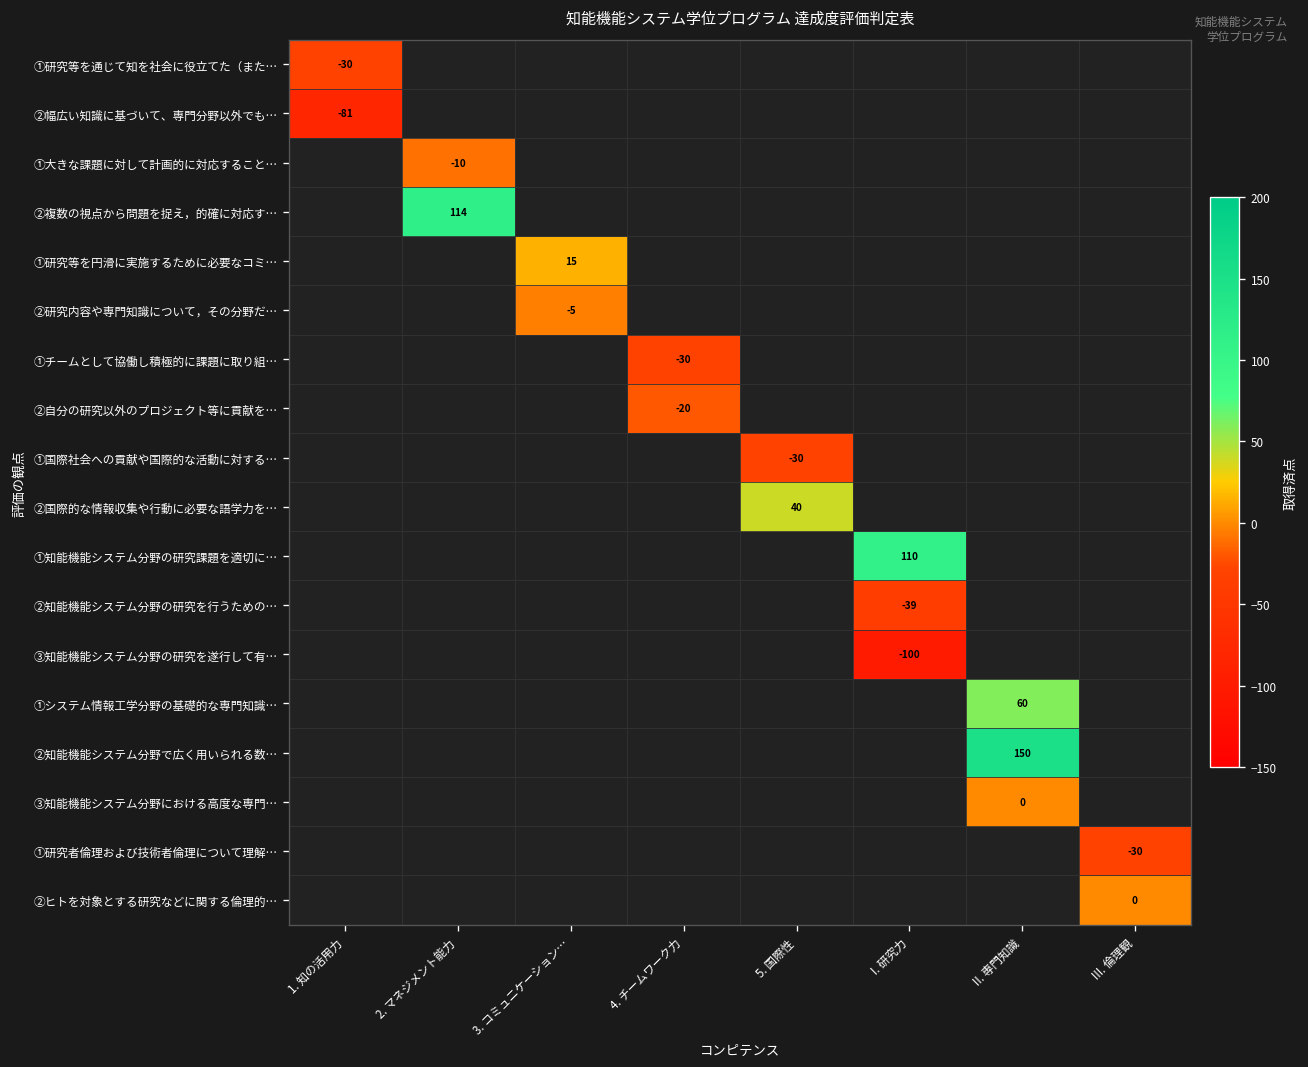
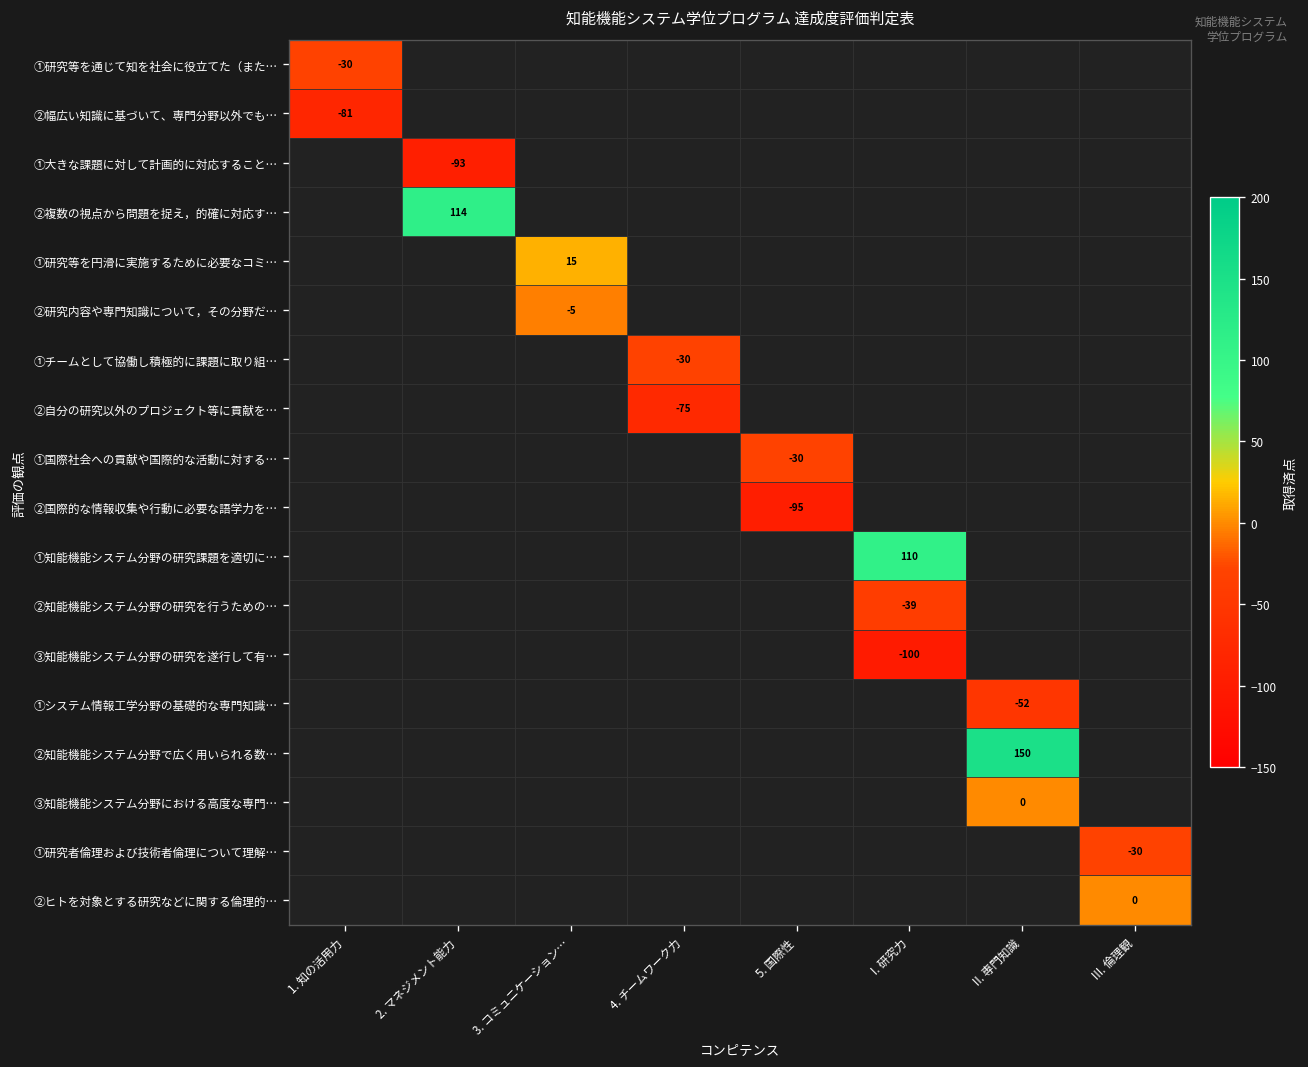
①大きな課題に対して計画的に対応すること…, 2. マネジメント能力: -10 -> -93
②自分の研究以外のプロジェクト等に貢献を…, 4. チームワーク力: -20 -> -75
②国際的な情報収集や行動に必要な語学力を…, 5. 国際性: 40 -> -95
①システム情報工学分野の基礎的な専門知識…, II. 専門知識: 60 -> -52
